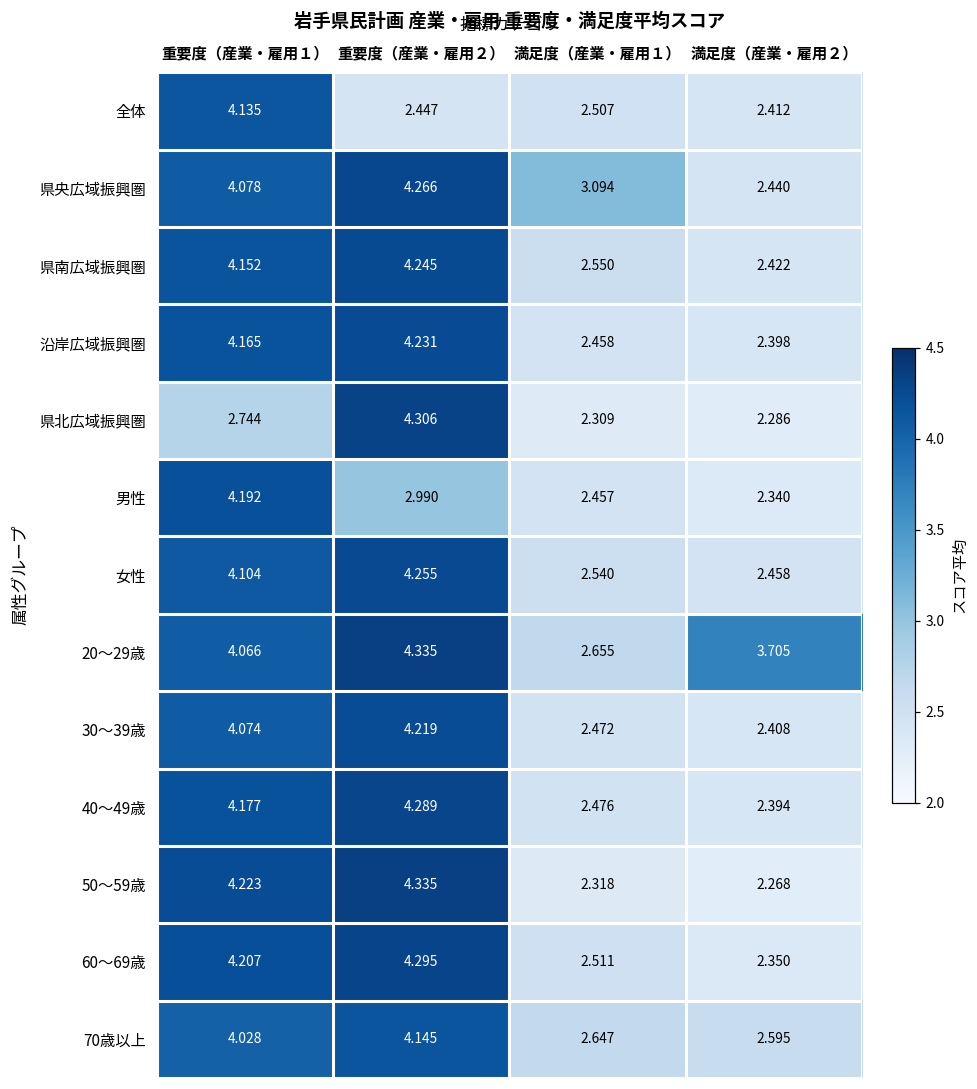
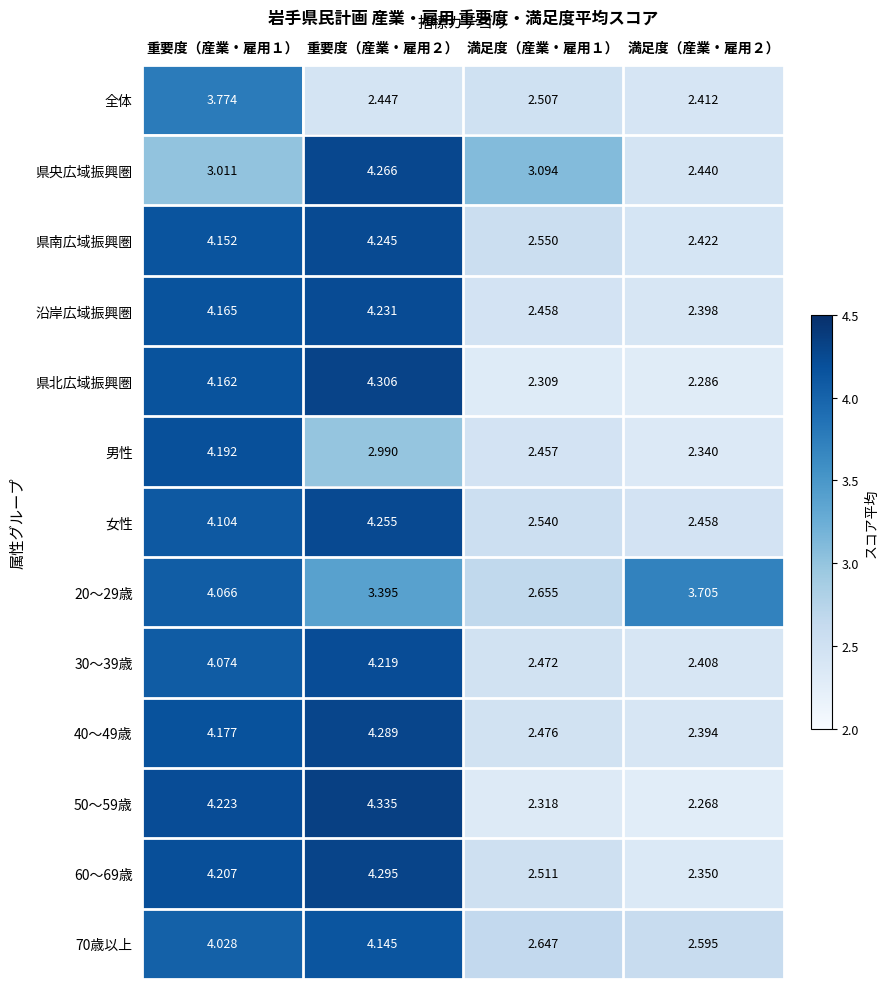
全体, 重要度（産業・雇用１）: 4.135 -> 3.774
県央広域振興圏, 重要度（産業・雇用１）: 4.078 -> 3.011
県北広域振興圏, 重要度（産業・雇用１）: 2.744 -> 4.162
20～29歳, 重要度（産業・雇用２）: 4.335 -> 3.395
